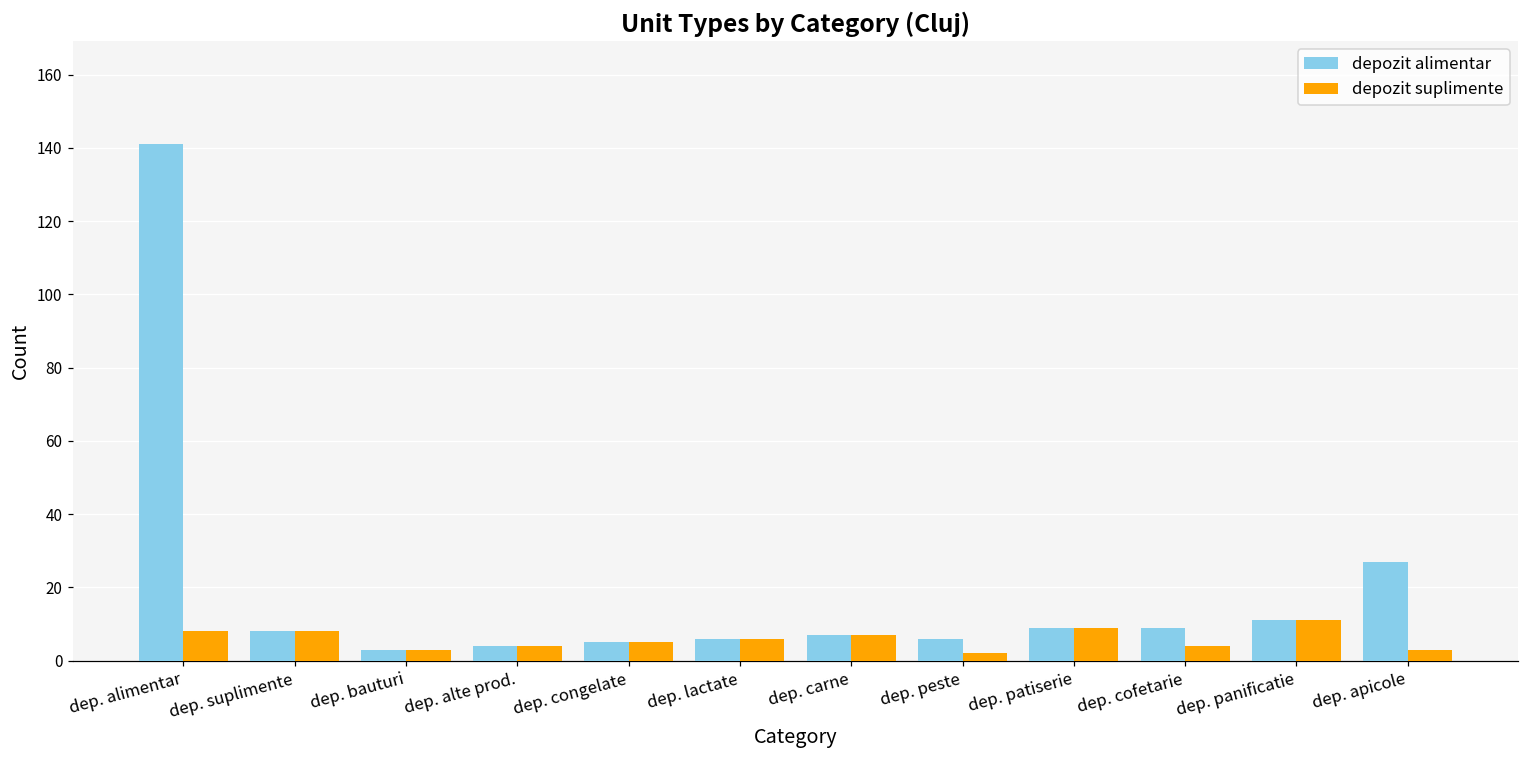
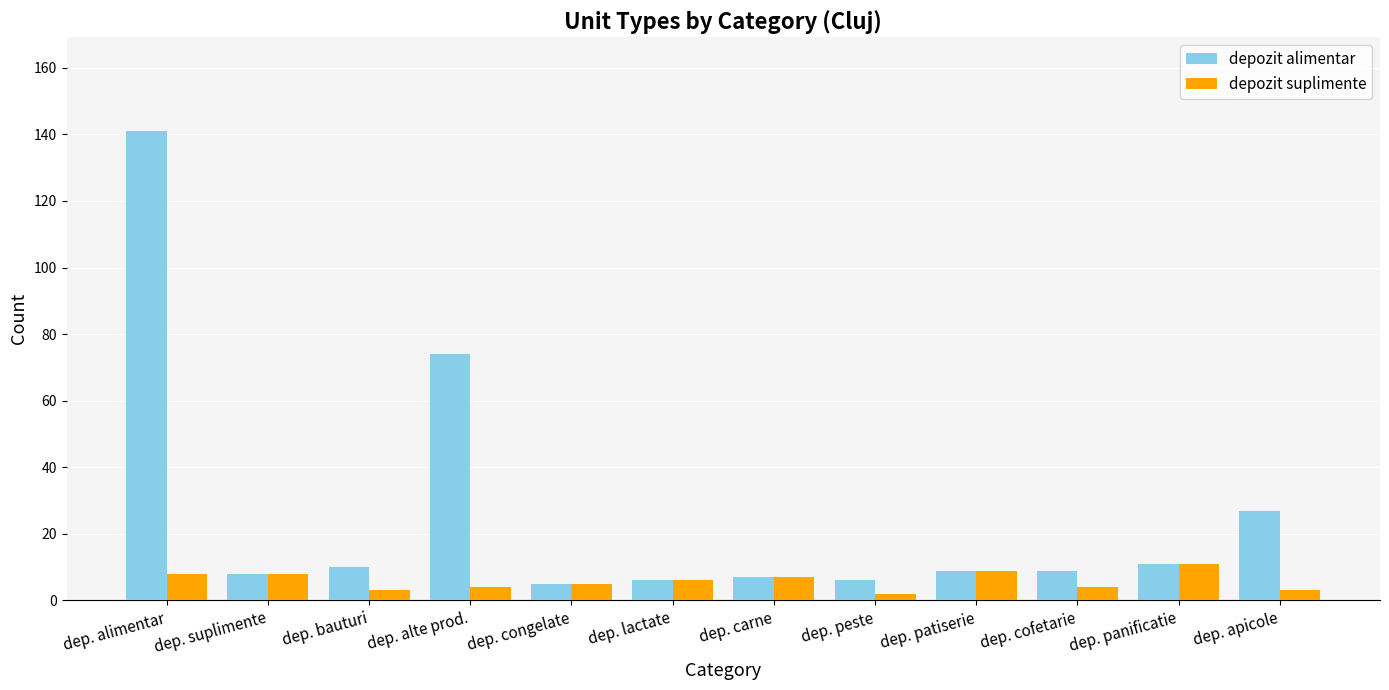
depozit alimentar, dep. bauturi: 3 -> 10
depozit alimentar, dep. alte prod.: 4 -> 74
